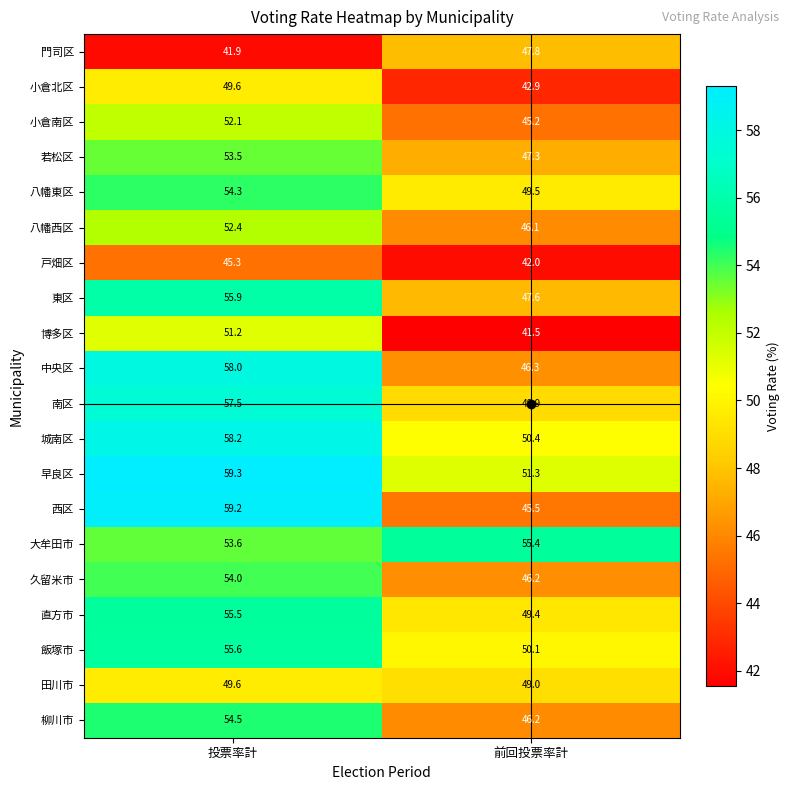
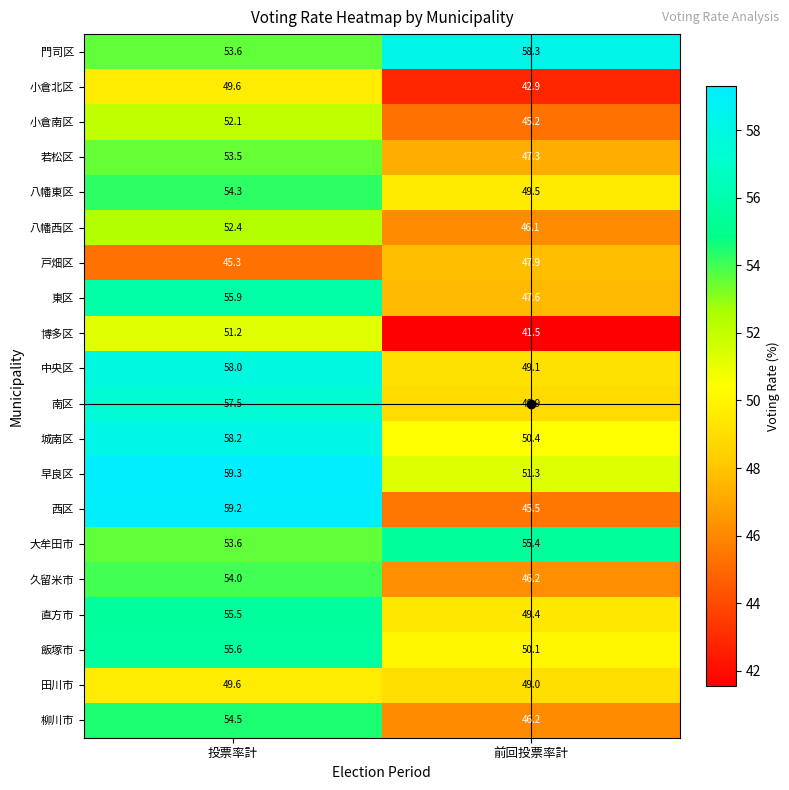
門司区, 投票率計: 41.9 -> 53.6
門司区, 前回投票率計: 47.8 -> 58.3
戸畑区, 前回投票率計: 42.0 -> 47.9
中央区, 前回投票率計: 46.3 -> 49.1
